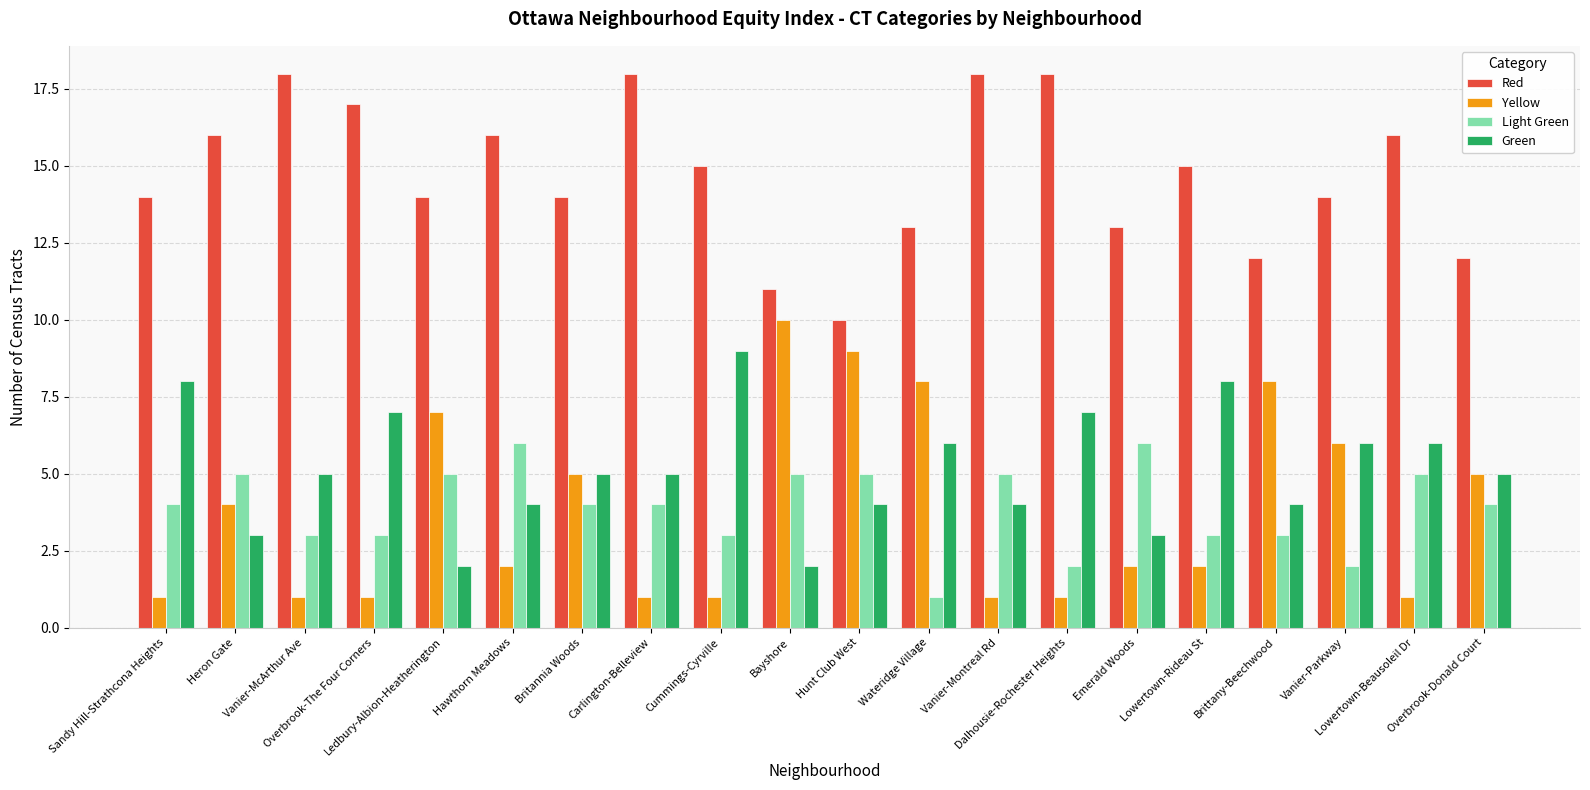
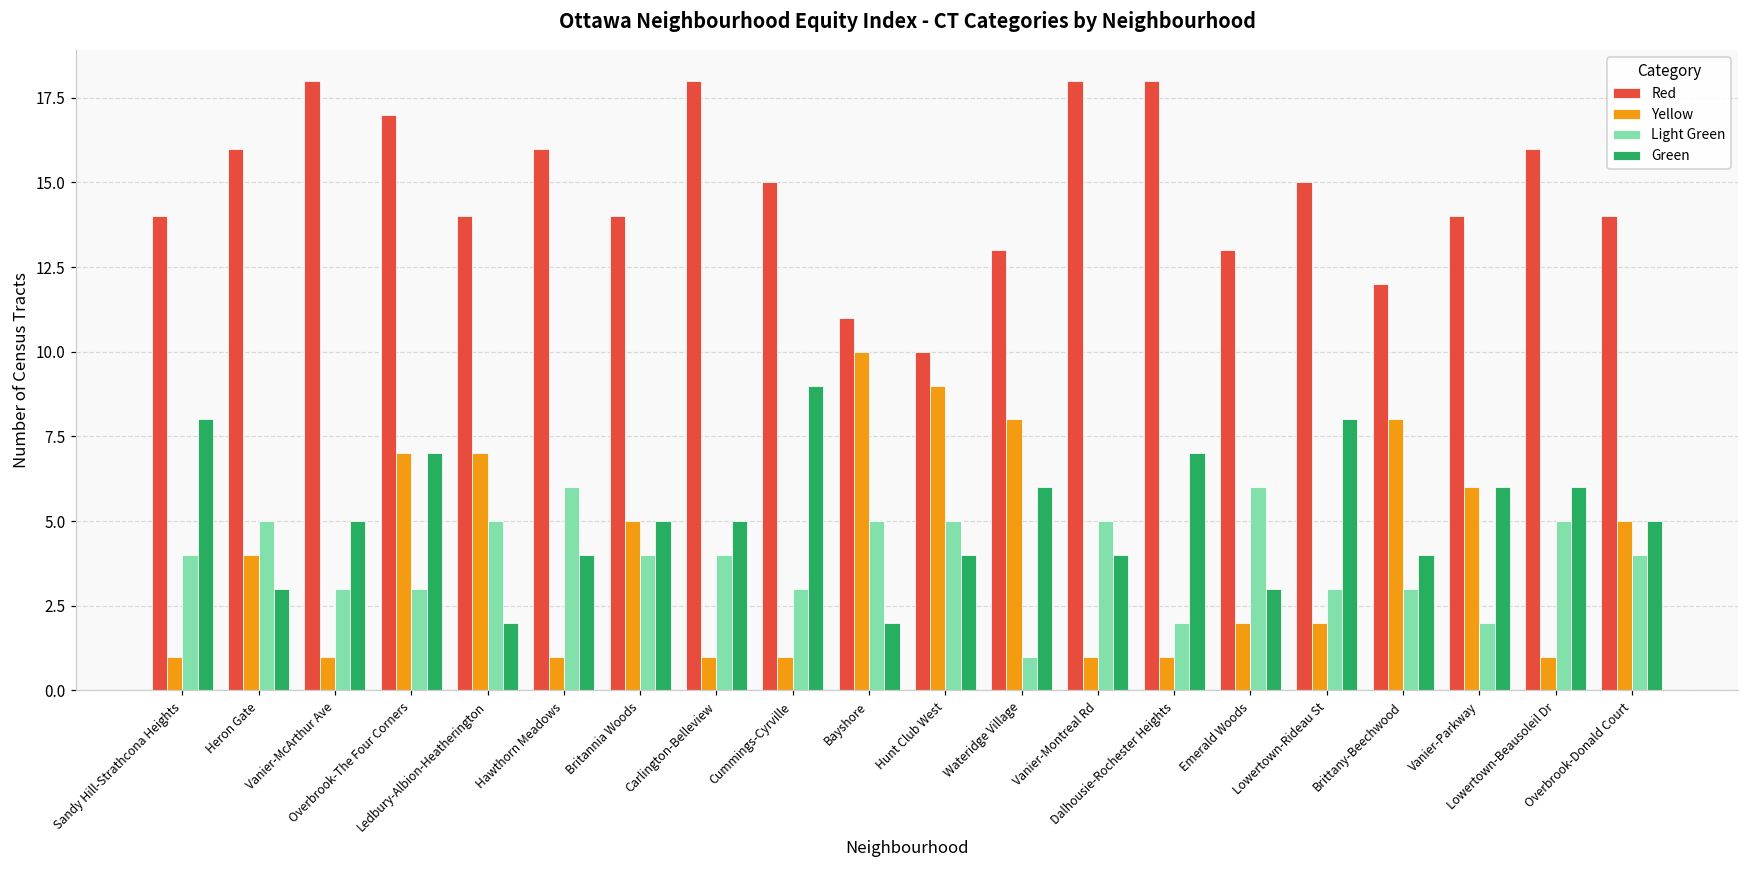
Yellow, Overbrook-The Four Corners: 1 -> 7
Yellow, Hawthorn Meadows: 2 -> 1
Red, Overbrook-Donald Court: 12 -> 14
